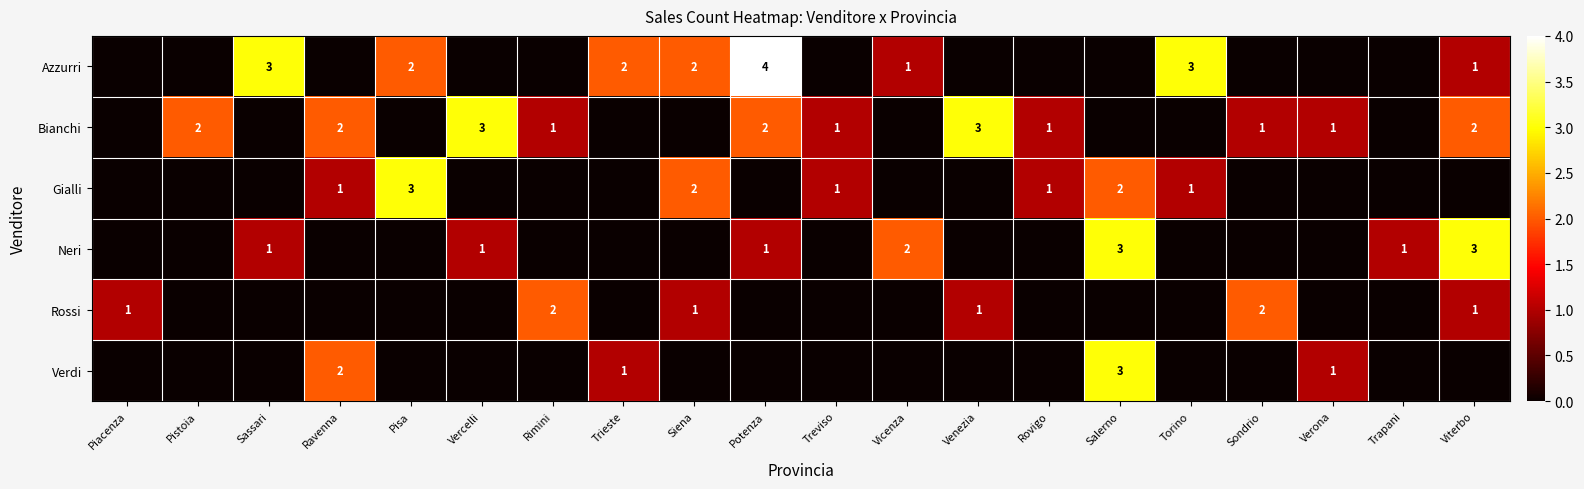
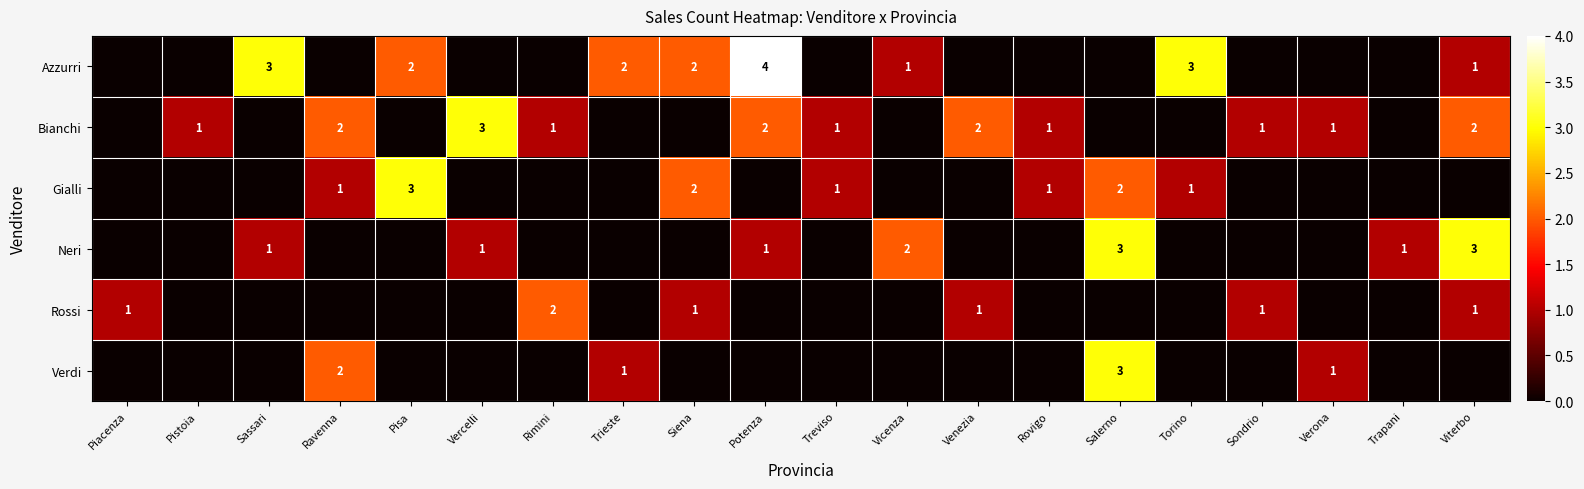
Bianchi, Pistoia: 2 -> 1
Bianchi, Venezia: 3 -> 2
Rossi, Sondrio: 2 -> 1
